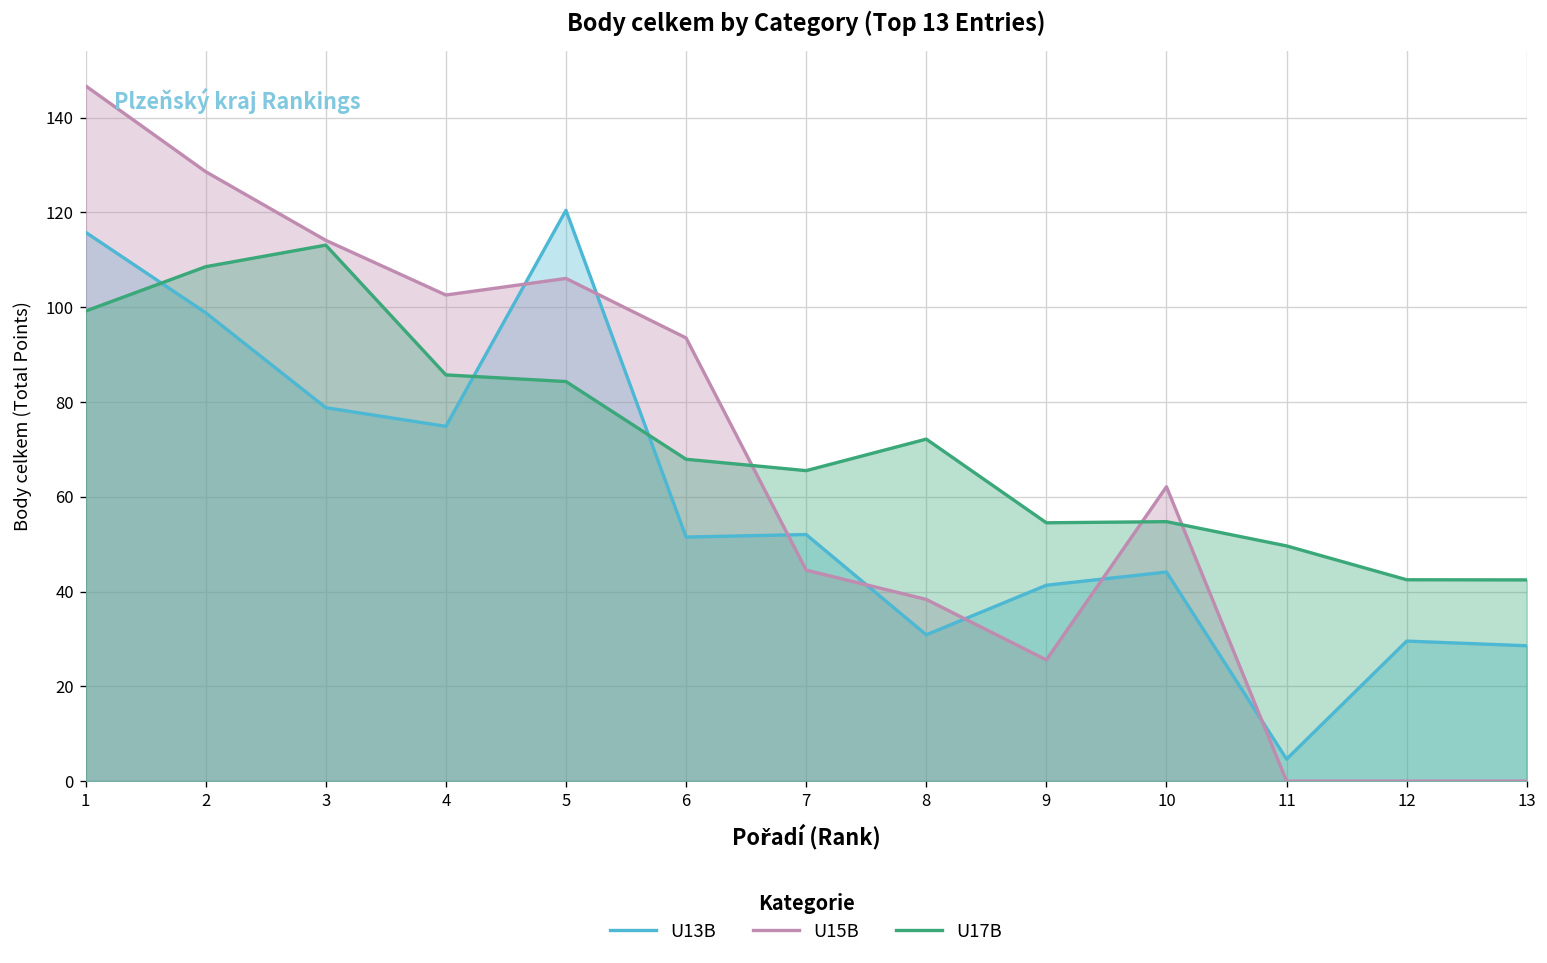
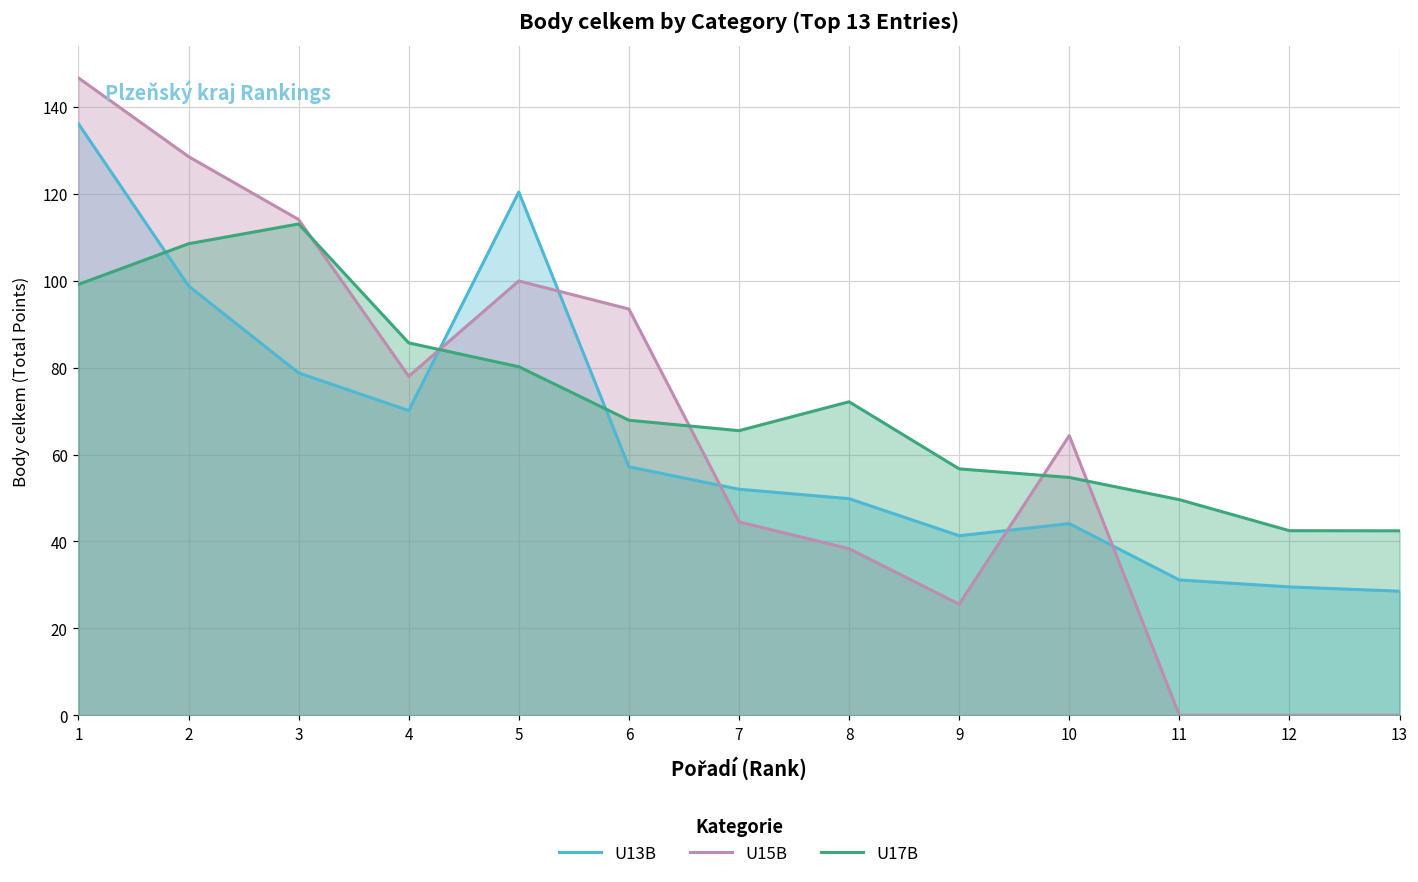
U13B, 1: 116 -> 136
U13B, 4: 75 -> 70
U15B, 4: 103 -> 78
U15B, 5: 106 -> 100
U17B, 5: 84 -> 80
U13B, 6: 52 -> 57
U13B, 8: 31 -> 50
U17B, 9: 55 -> 57
U15B, 10: 62 -> 64
U13B, 11: 5 -> 31
